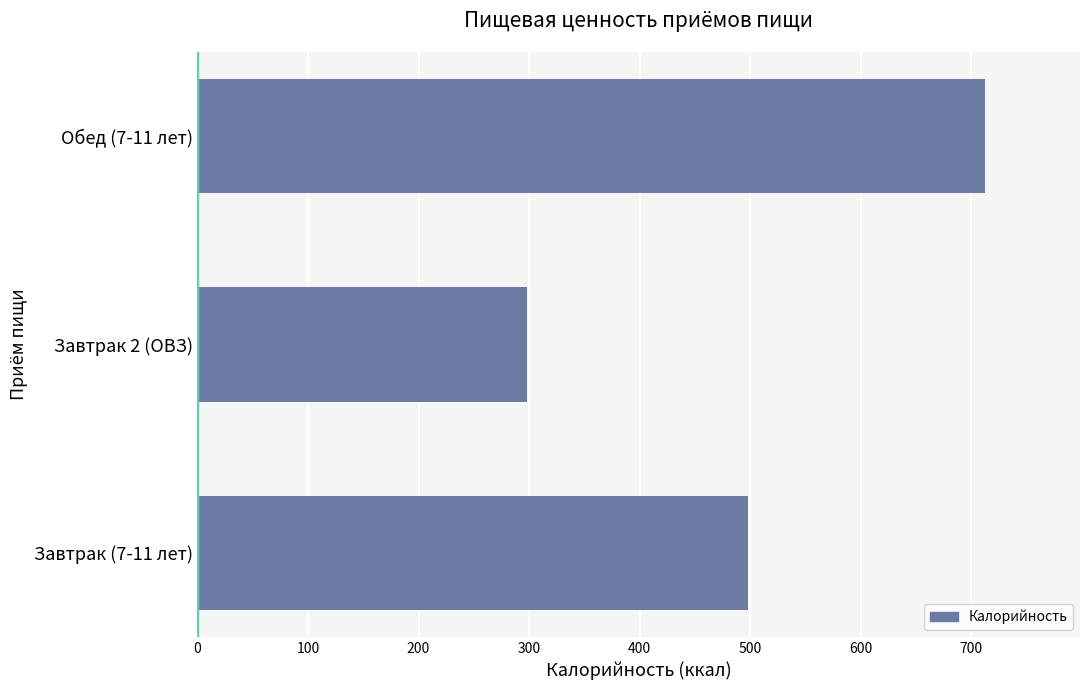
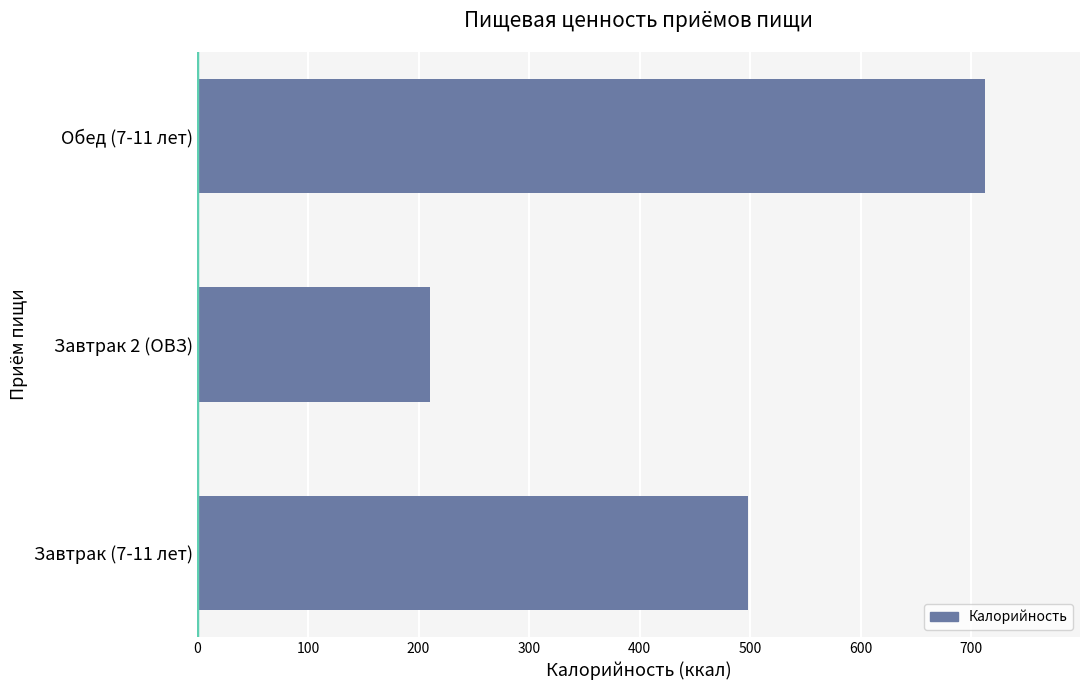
Завтрак 2 (ОВЗ): 298 -> 210
